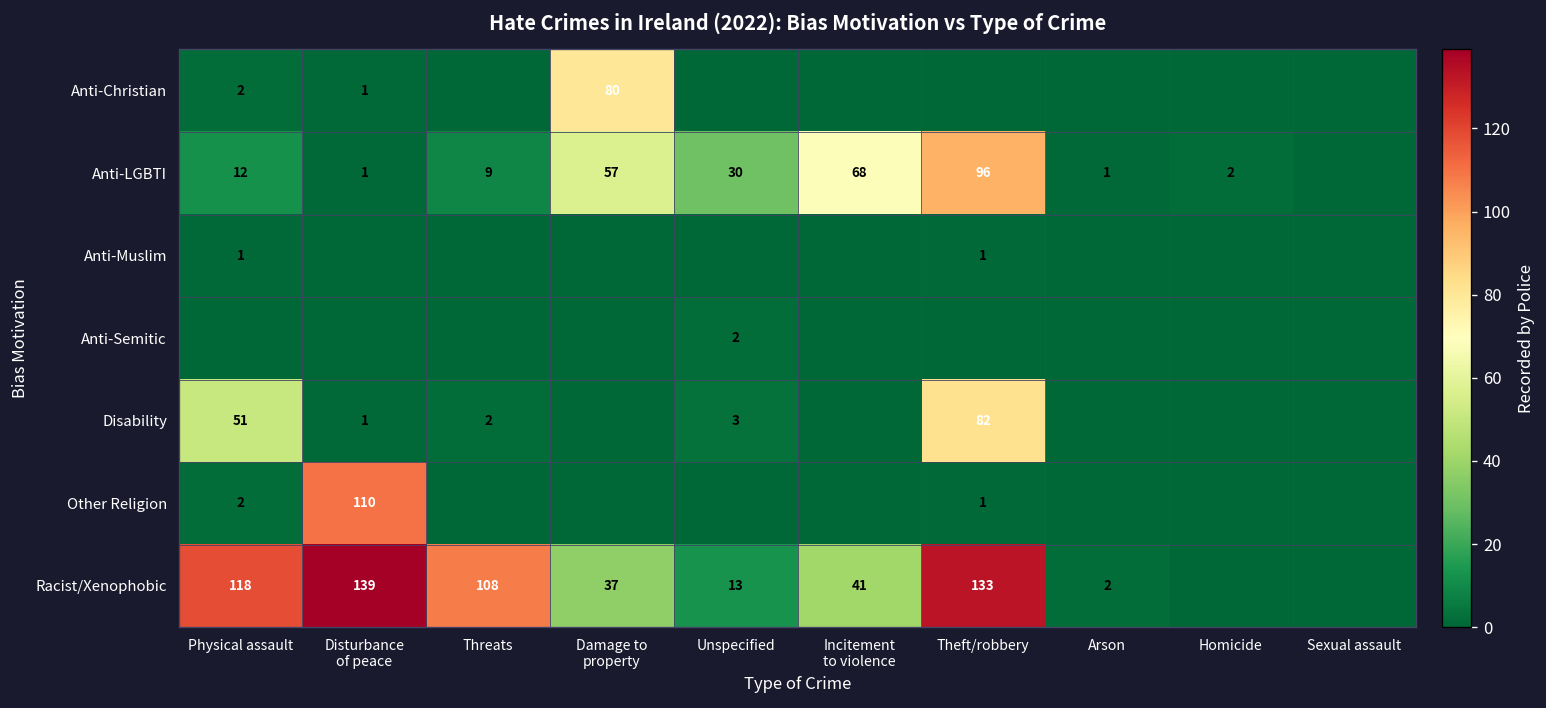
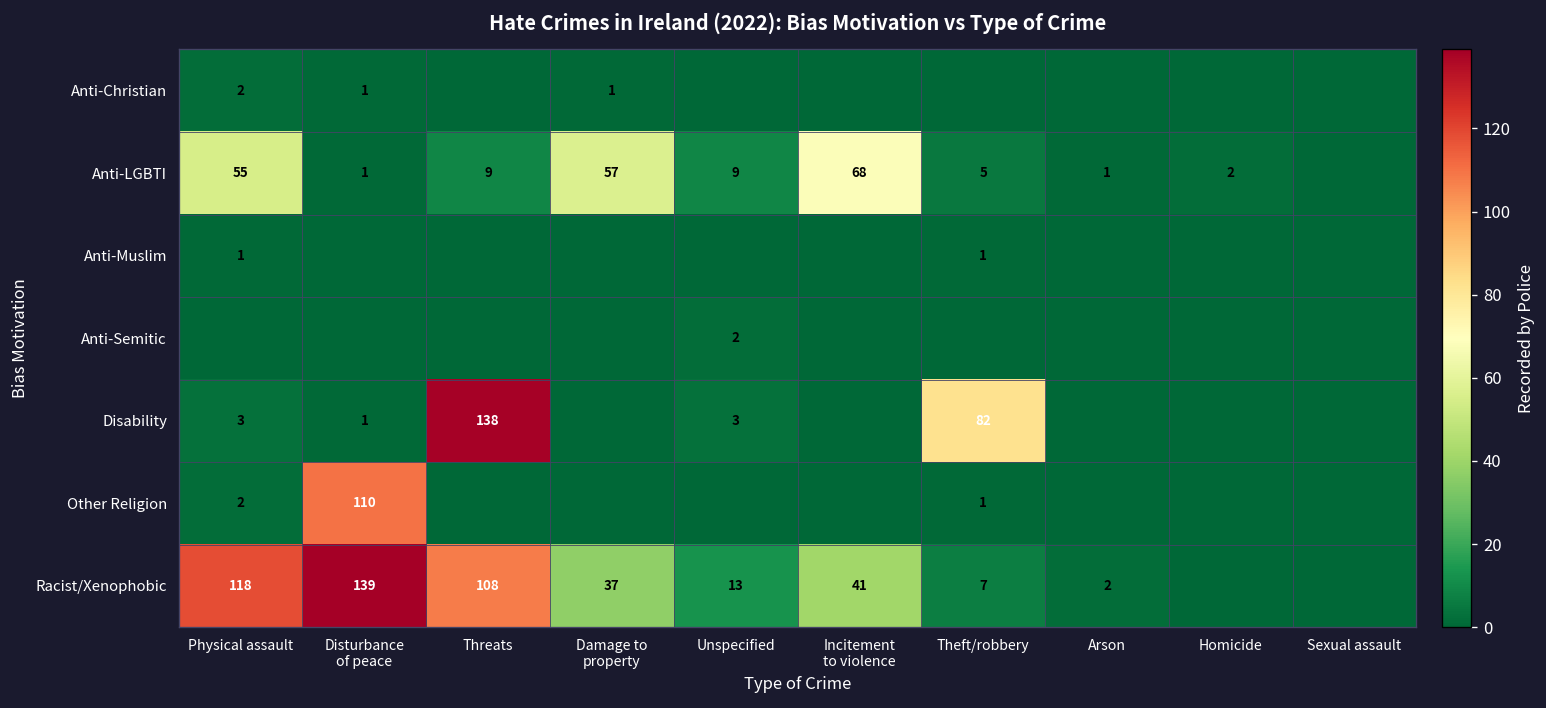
Anti-Christian, Damage to property: 80 -> 1
Anti-LGBTI, Physical assault: 12 -> 55
Anti-LGBTI, Unspecified: 30 -> 9
Anti-LGBTI, Theft/robbery: 96 -> 5
Disability, Physical assault: 51 -> 3
Disability, Threats: 2 -> 138
Racist/Xenophobic, Theft/robbery: 133 -> 7
